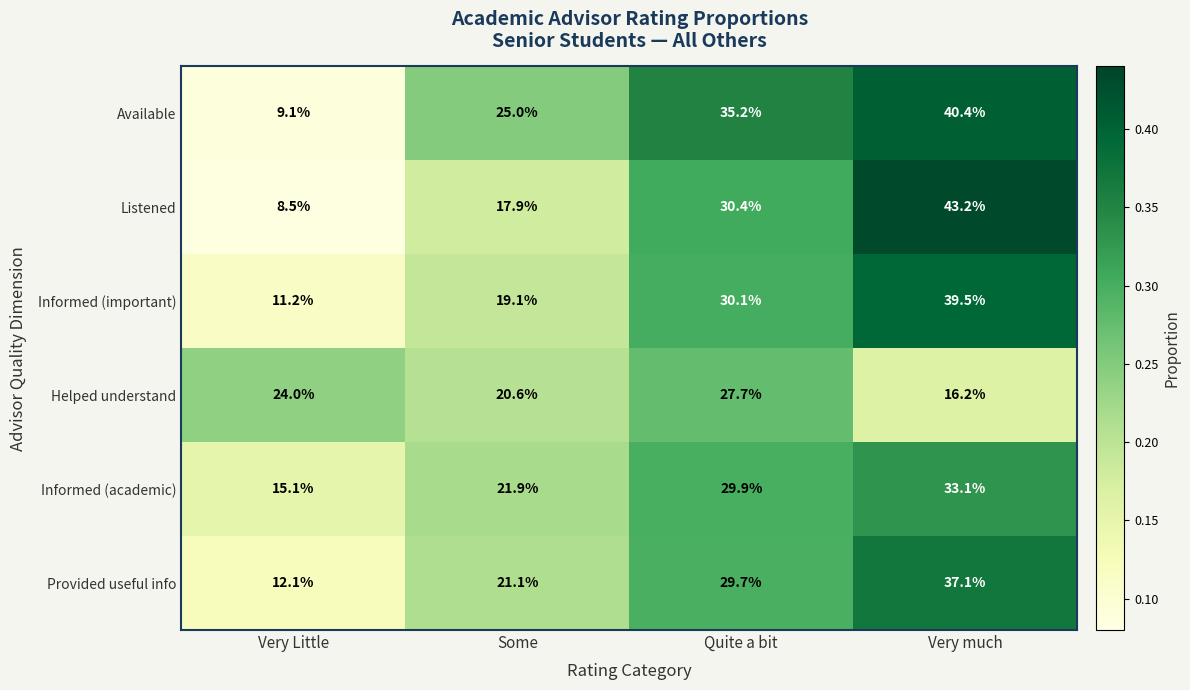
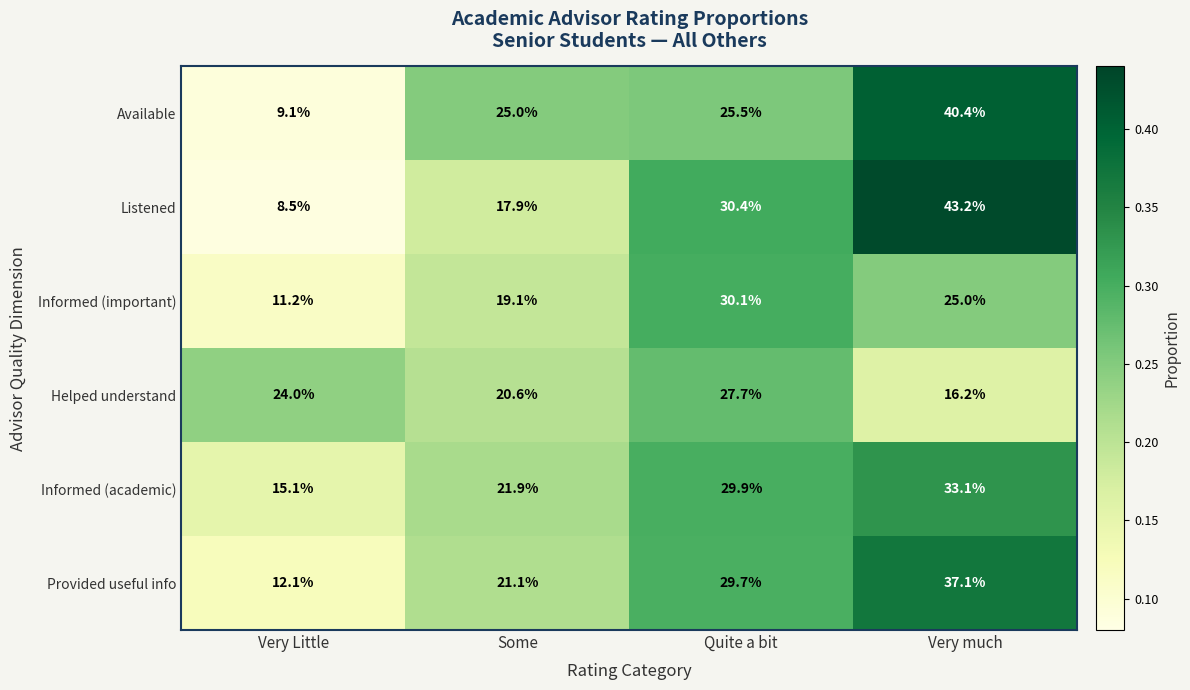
Available, Quite a bit: 35.2% -> 25.5%
Informed (important), Very much: 39.5% -> 25.0%
